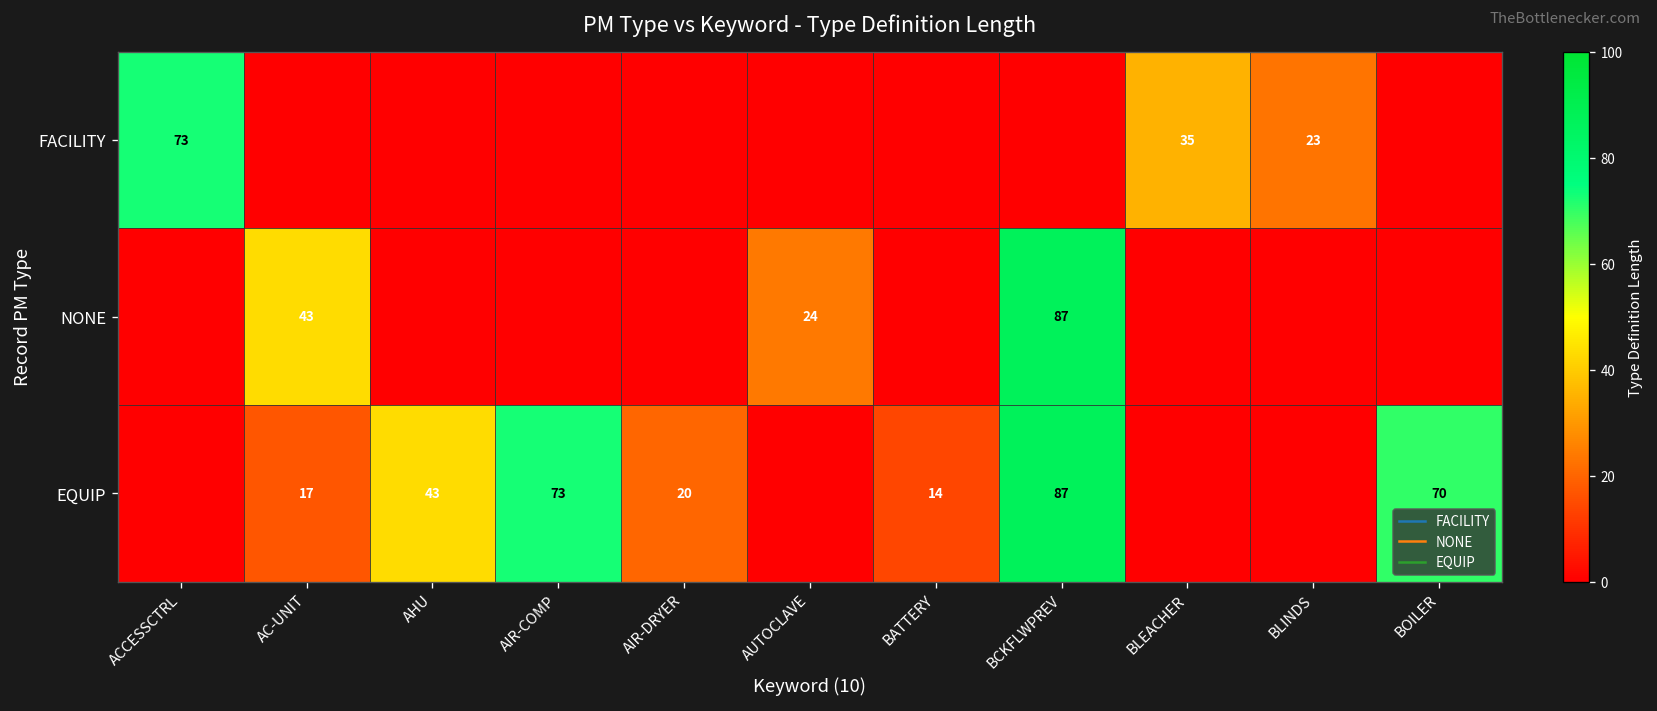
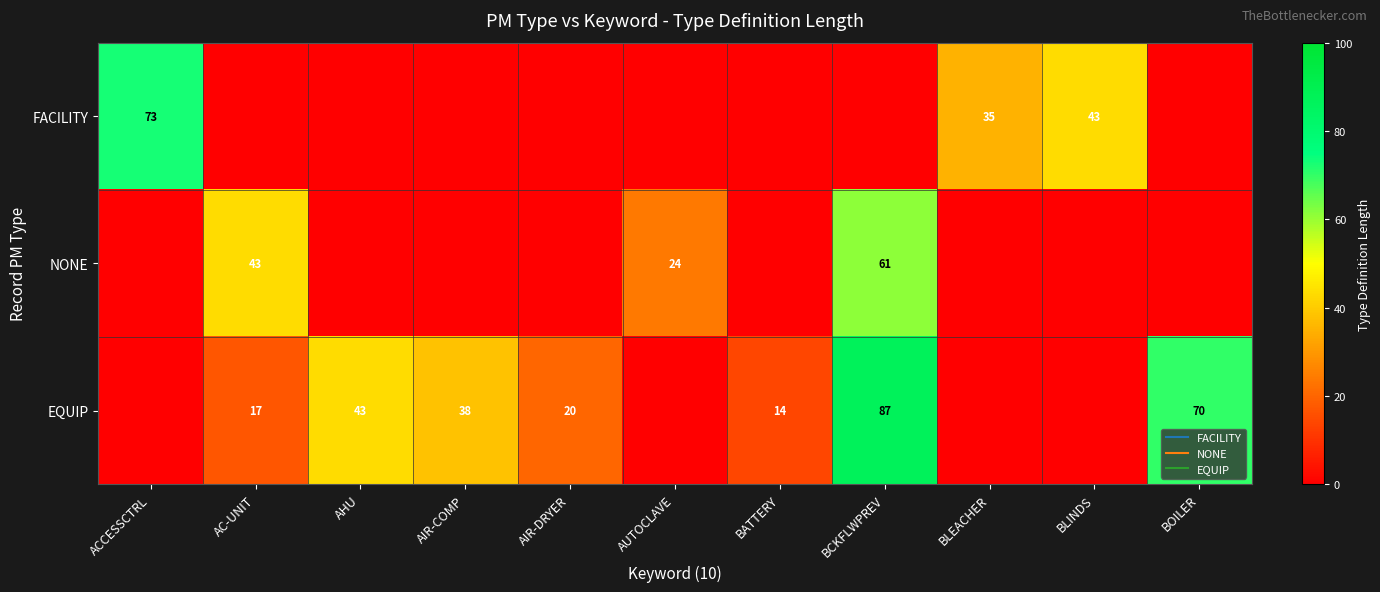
FACILITY, BLINDS: 23 -> 43
NONE, BCKFLWPREV: 87 -> 61
EQUIP, AIR-COMP: 73 -> 38
